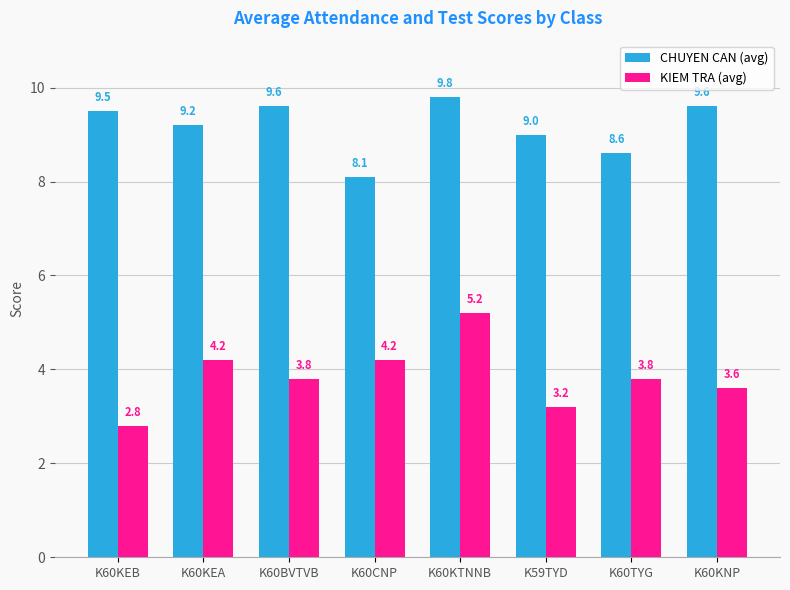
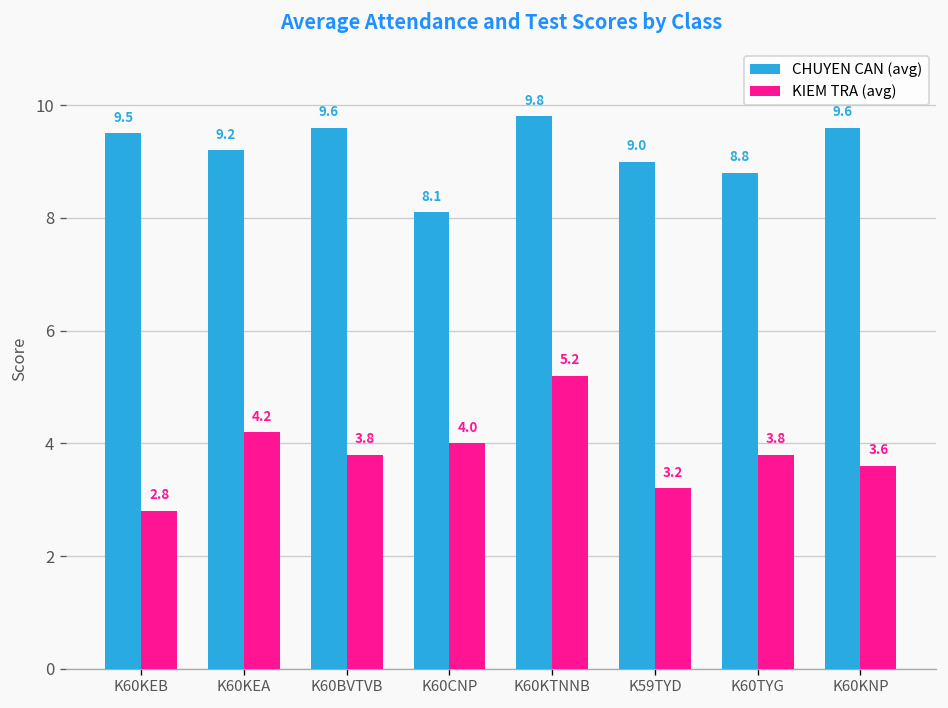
KIEM TRA (avg), K60CNP: 4.2 -> 4.0
CHUYEN CAN (avg), K60TYG: 8.6 -> 8.8
